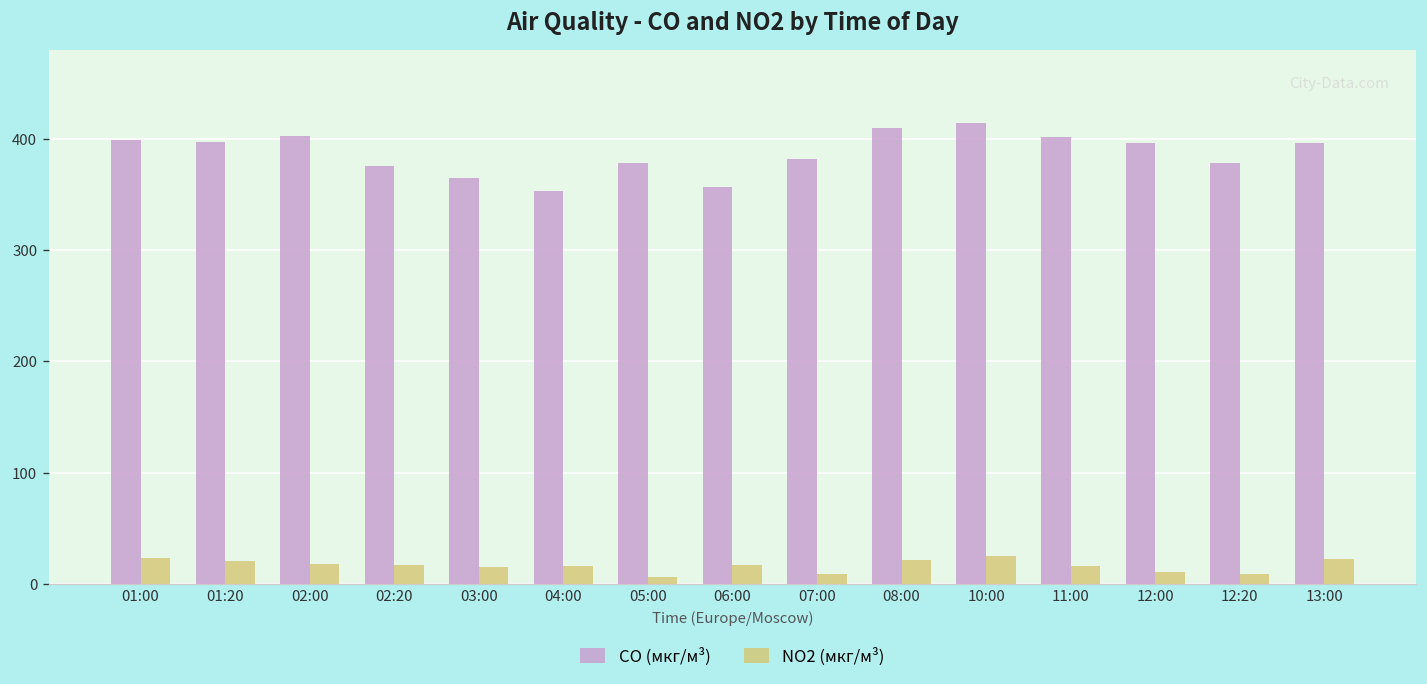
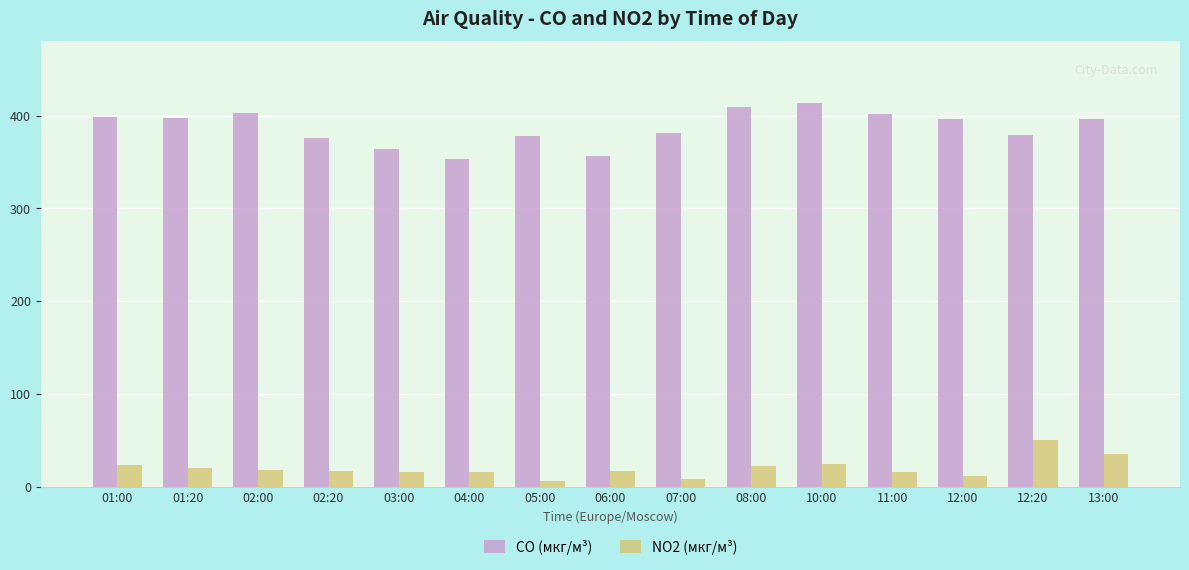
NO2 (мкг/м³), 12:20: 10 -> 50
NO2 (мкг/м³), 13:00: 20 -> 40
